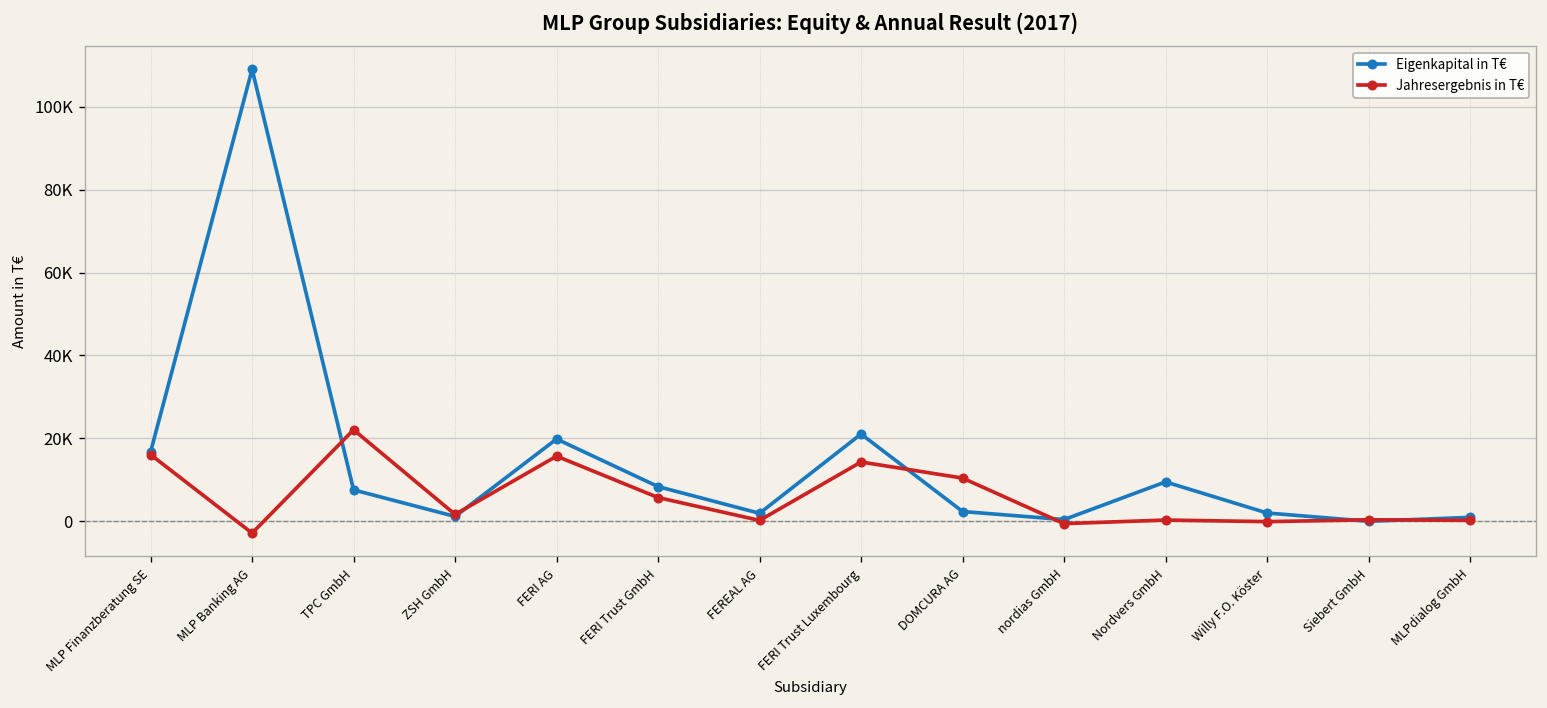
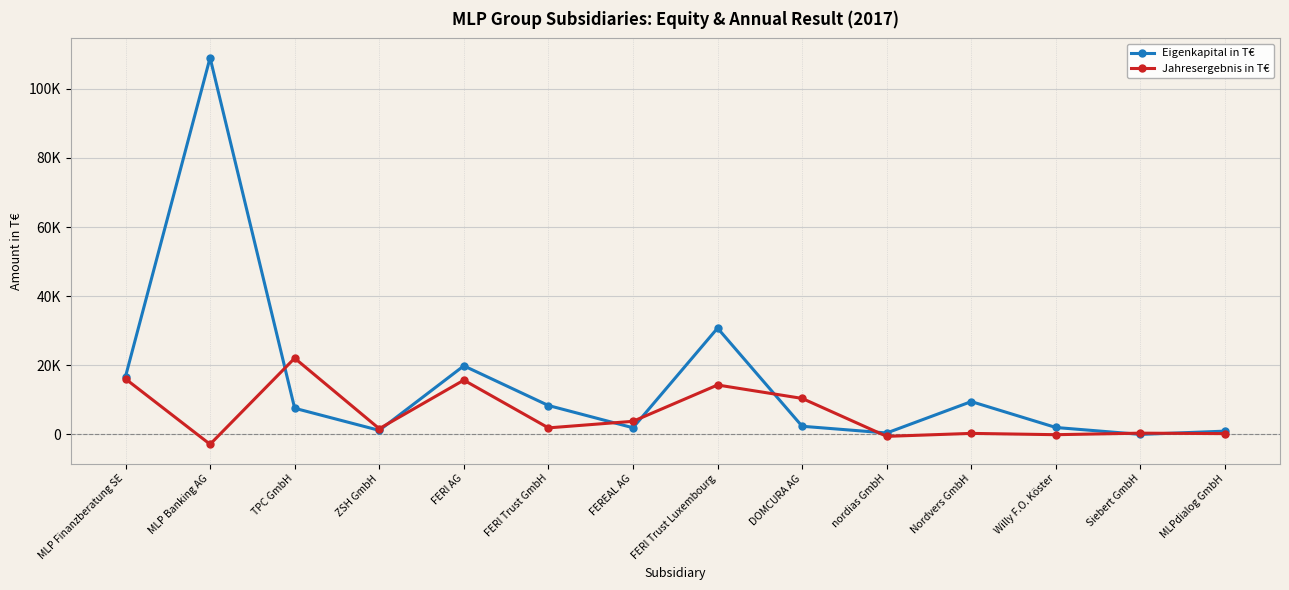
Jahresergebnis in T€, FERI Trust GmbH: 6000 -> 2000
Jahresergebnis in T€, FEREAL AG: 0 -> 4000
Eigenkapital in T€, FERI Trust Luxembourg: 21000 -> 31000
